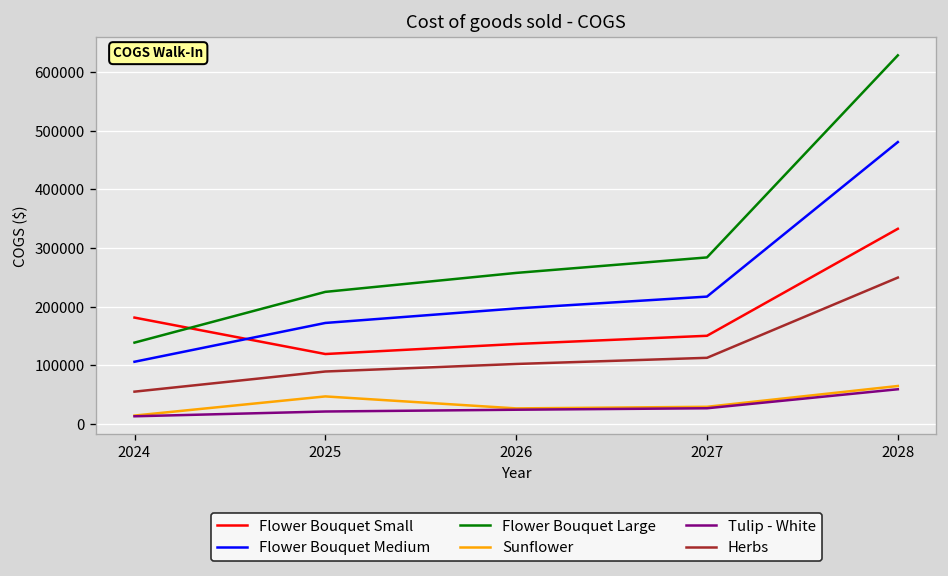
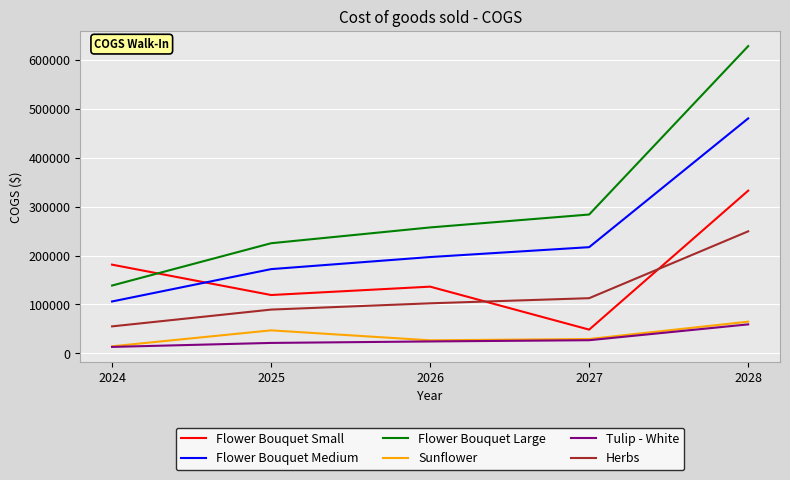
Flower Bouquet Small, 2027: 150000 -> 50000
